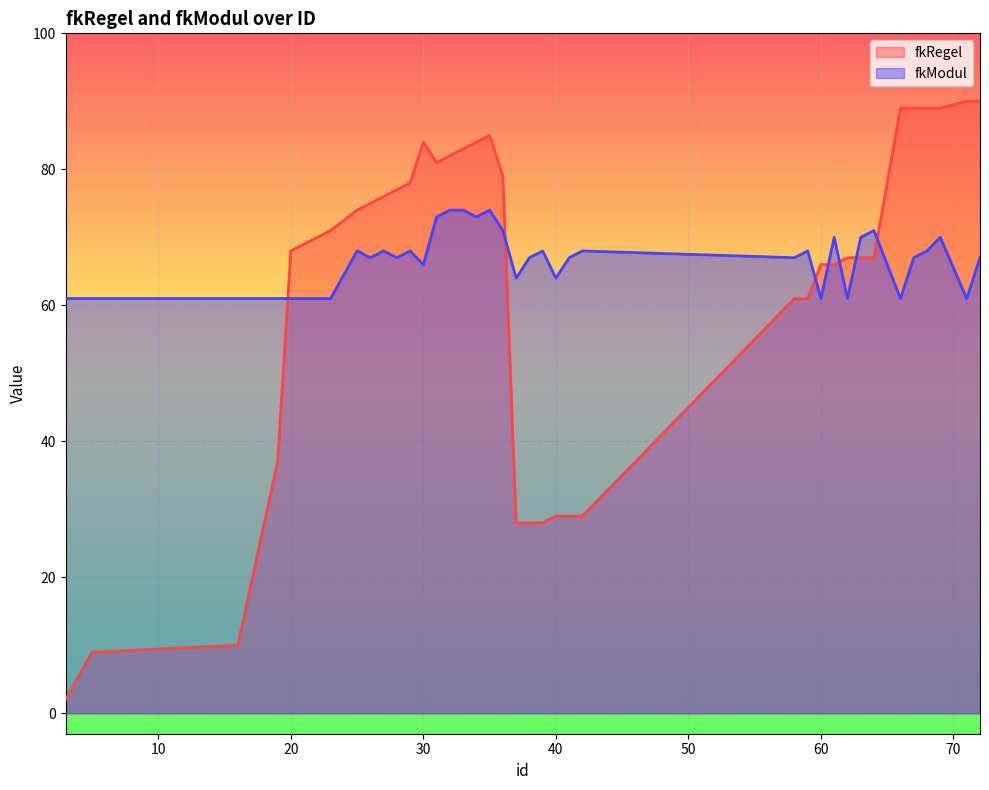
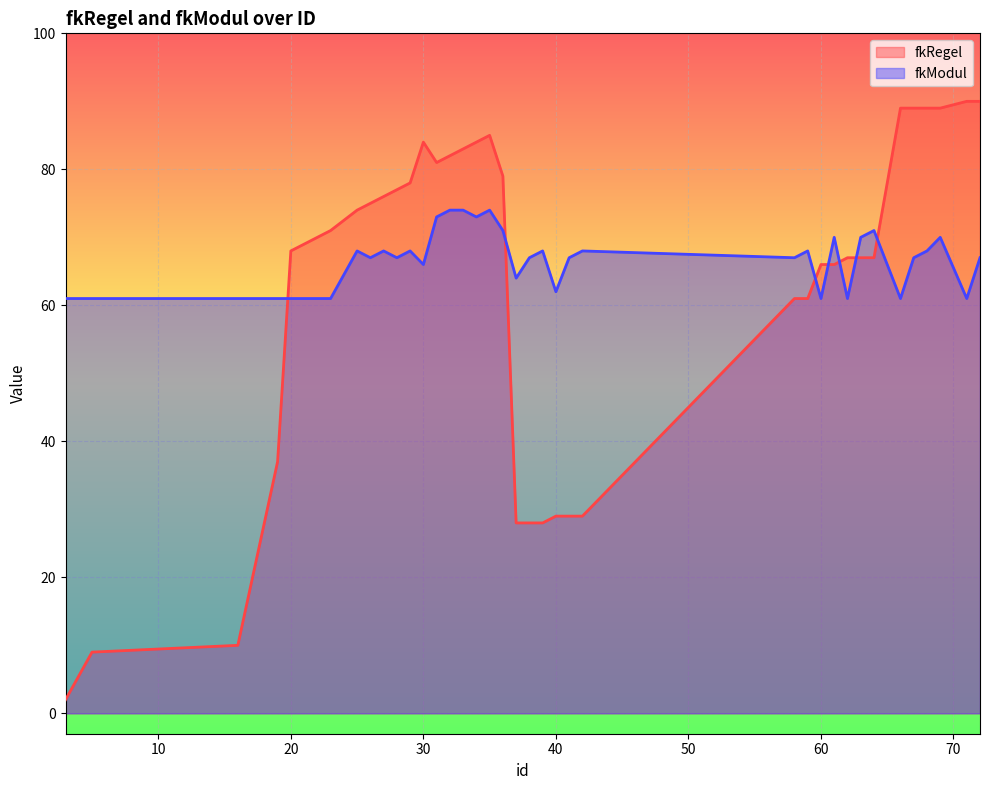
fkModul, 40: 64 -> 62
